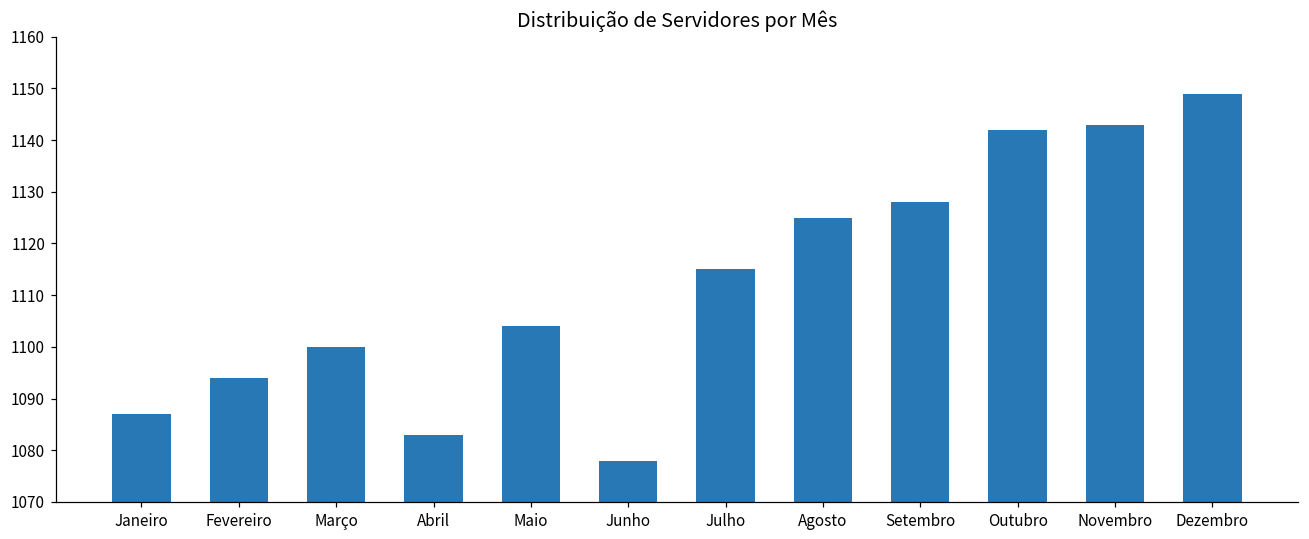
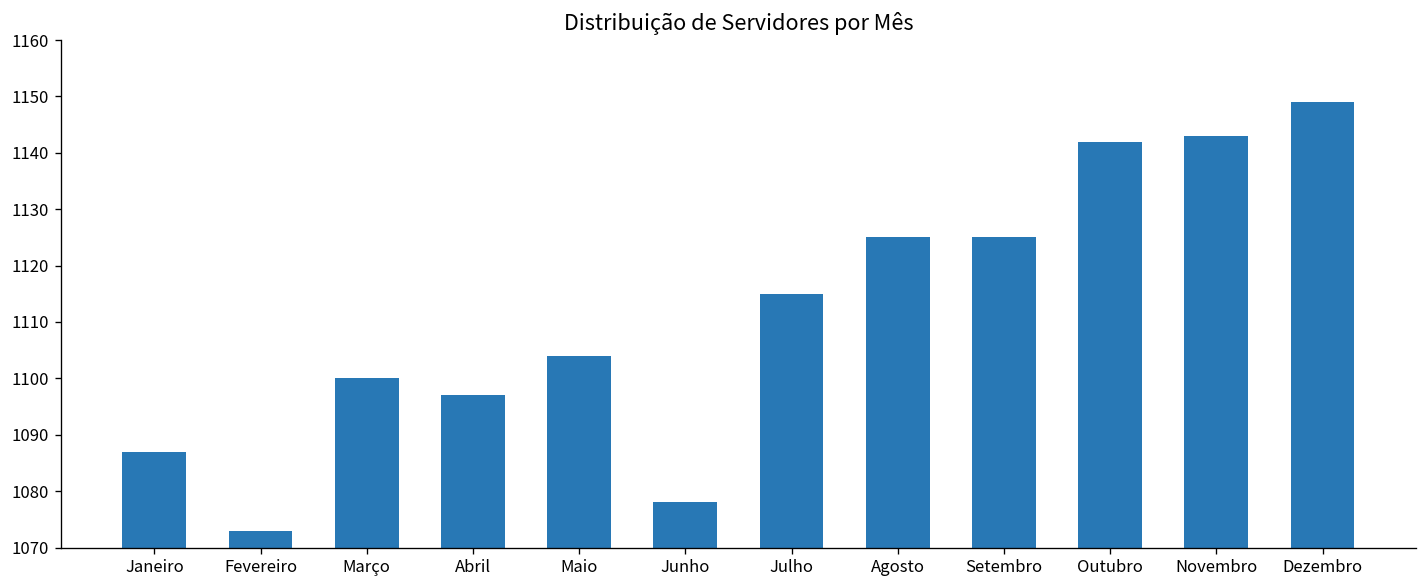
Fevereiro: 1094 -> 1073
Abril: 1083 -> 1097
Setembro: 1128 -> 1125
